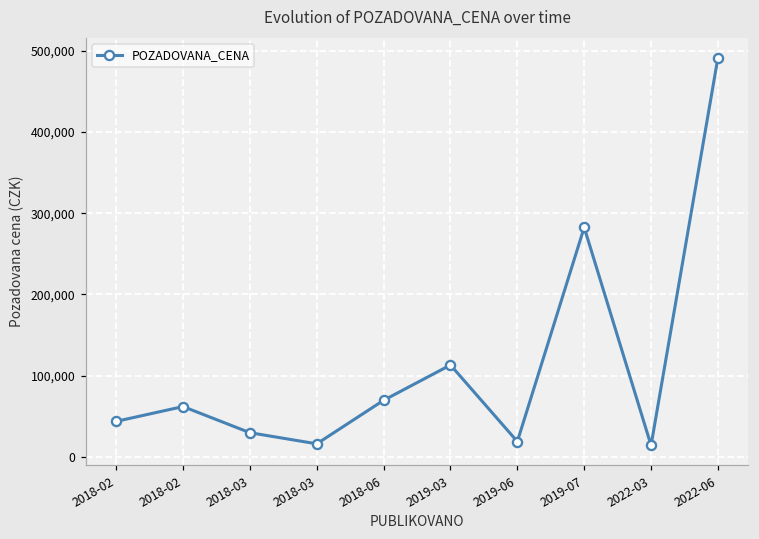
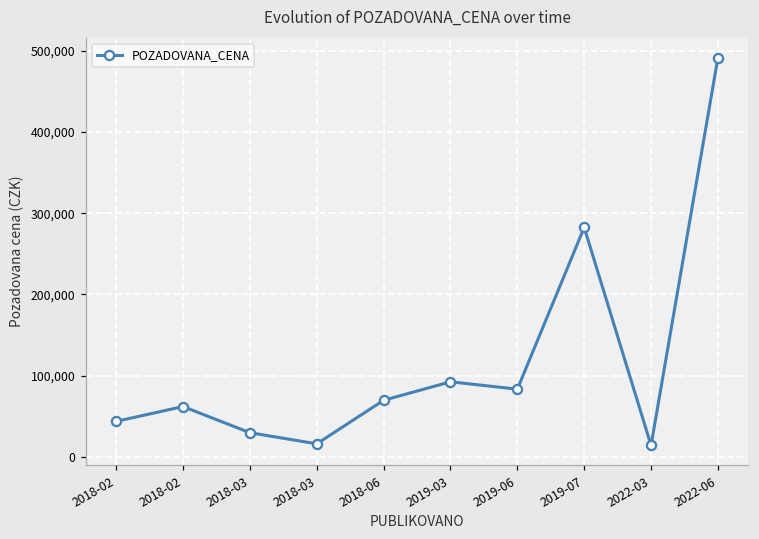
2019-03: 110,000 -> 90,000
2019-06: 20,000 -> 80,000
